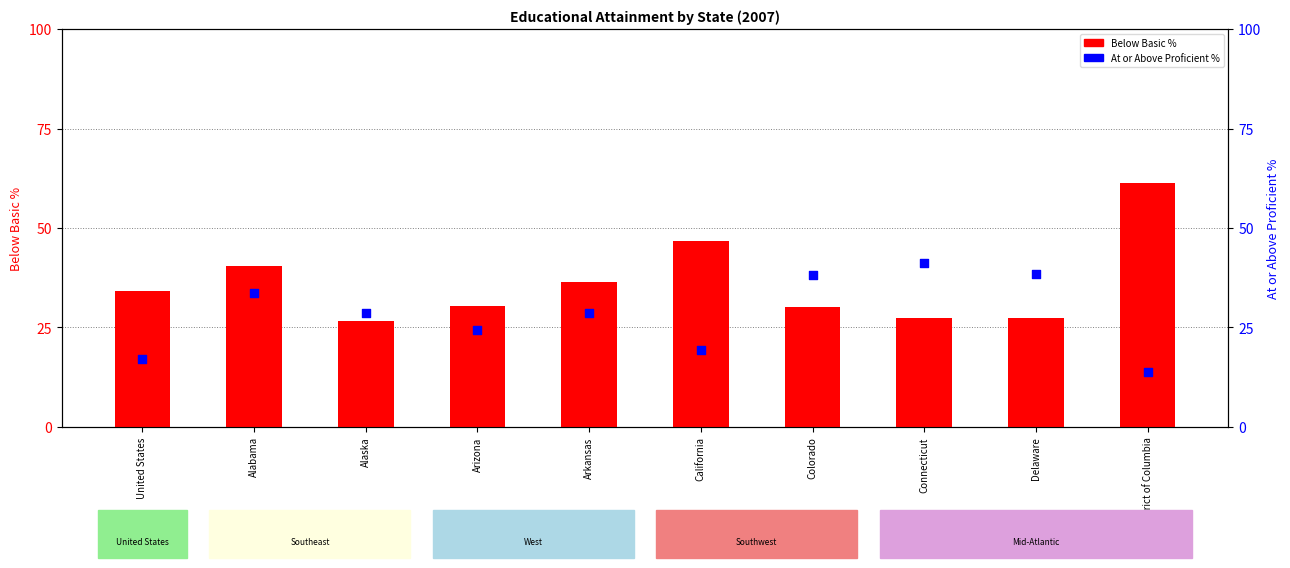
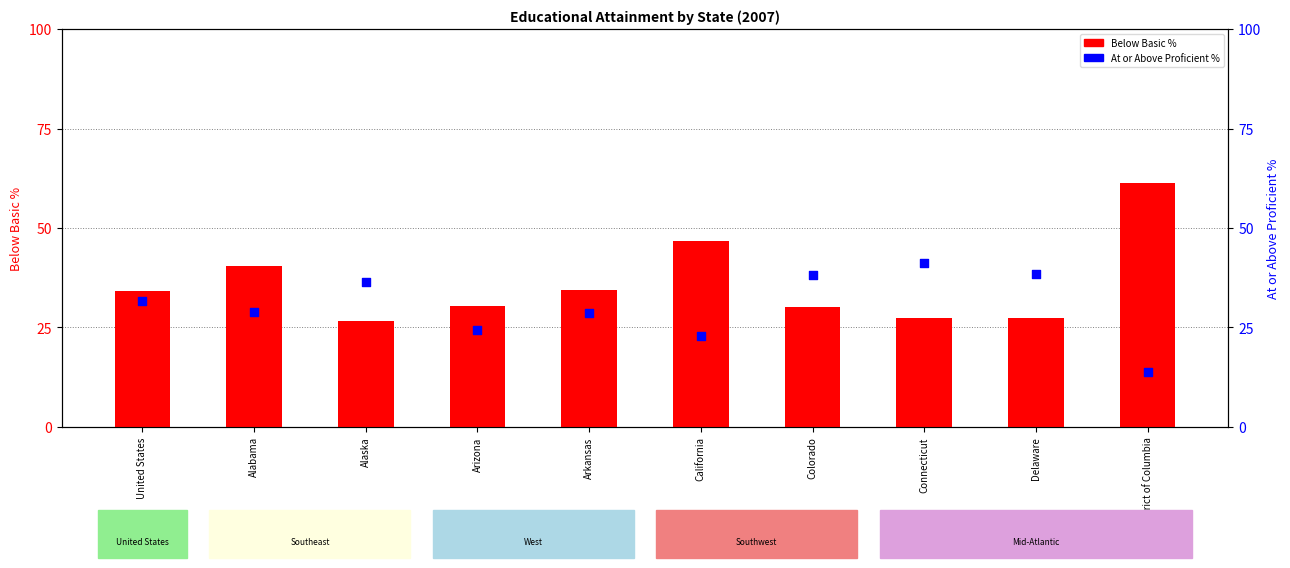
Below Basic %, Arkansas: 36 -> 34
At or Above Proficient %, United States: 17 -> 32
At or Above Proficient %, Alabama: 34 -> 29
At or Above Proficient %, Alaska: 29 -> 36
At or Above Proficient %, California: 19 -> 23
